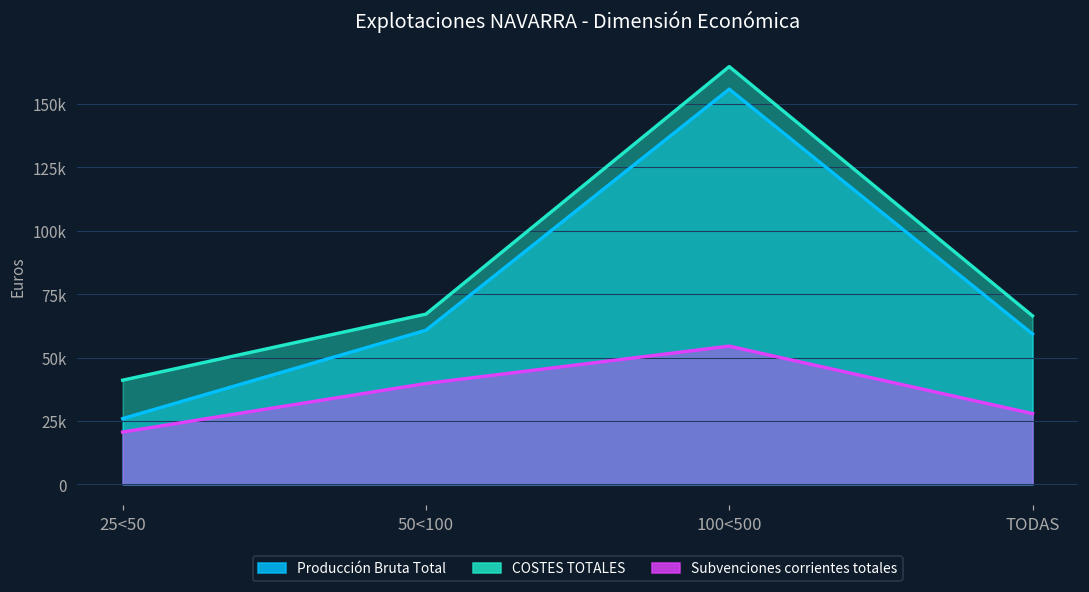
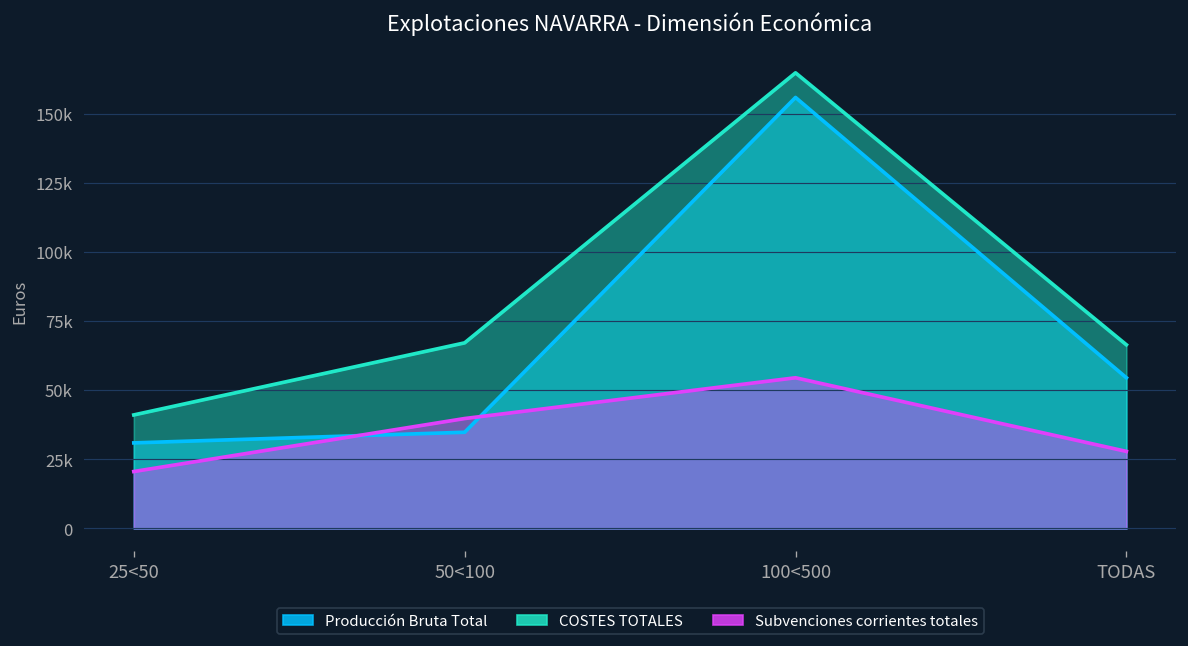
Producción Bruta Total, 25<50: 26000 -> 31000
Producción Bruta Total, 50<100: 61000 -> 35000
Producción Bruta Total, TODAS: 59000 -> 55000
